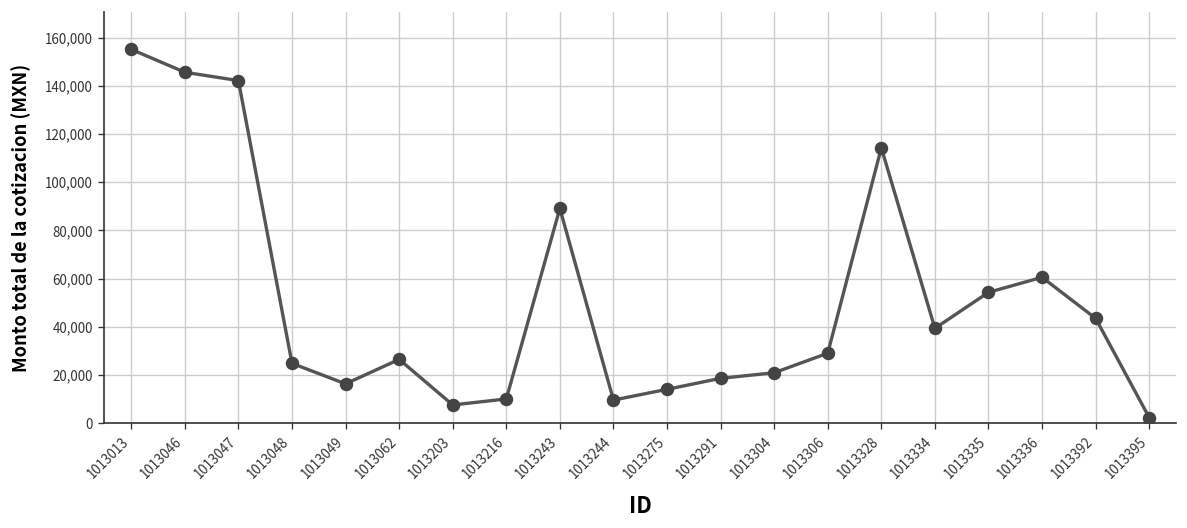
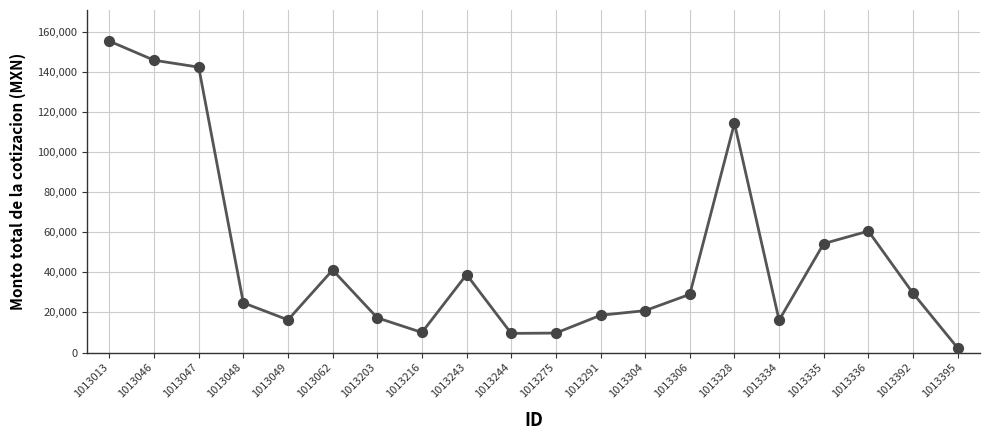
1013062: 26,000 -> 41,000
1013203: 8,000 -> 17,000
1013243: 89,000 -> 39,000
1013275: 14,000 -> 10,000
1013334: 39,000 -> 16,000
1013392: 43,000 -> 30,000
